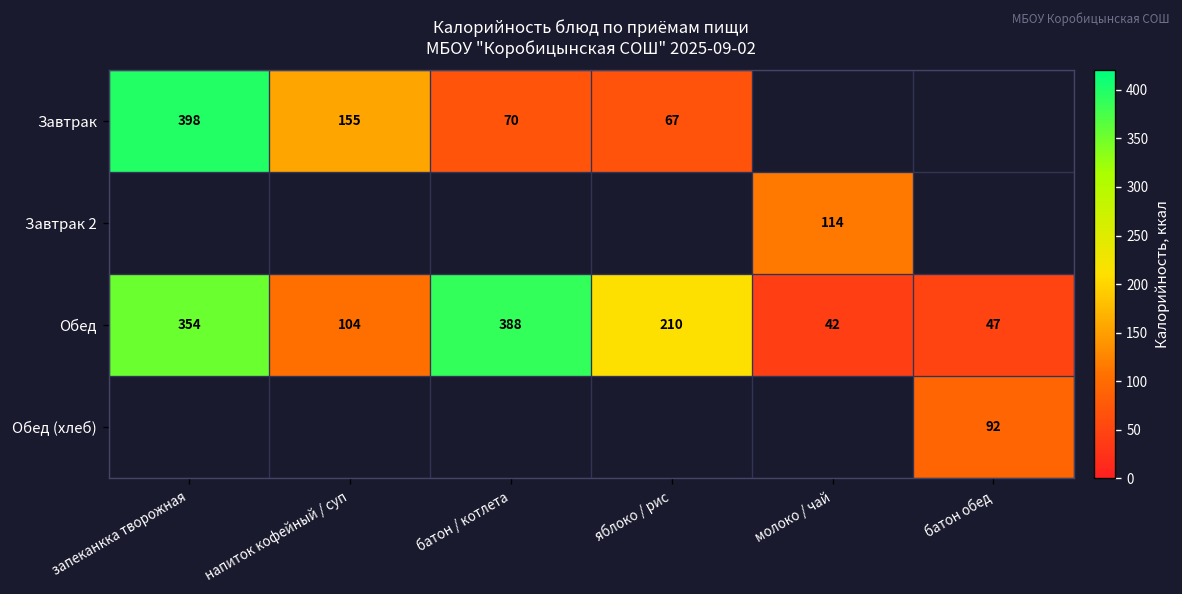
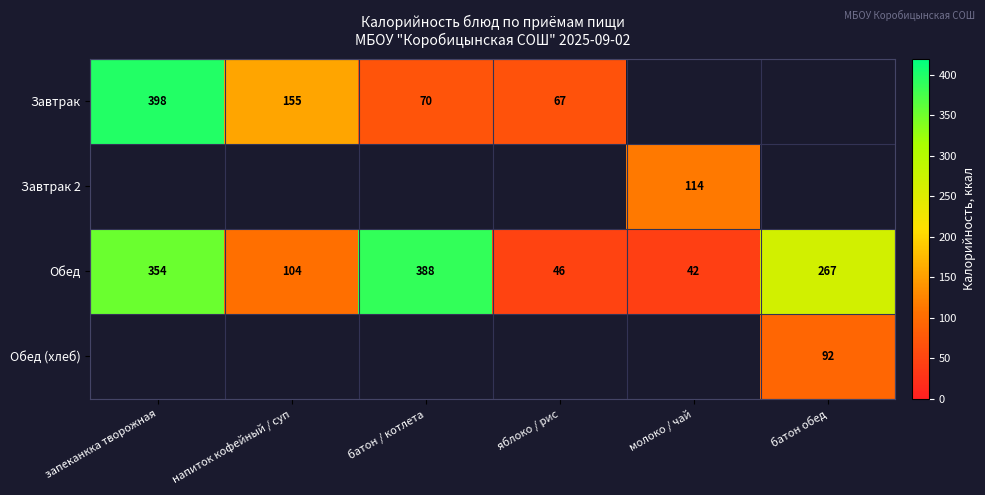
Обед, яблоко / рис: 210 -> 46
Обед, батон обед: 47 -> 267
